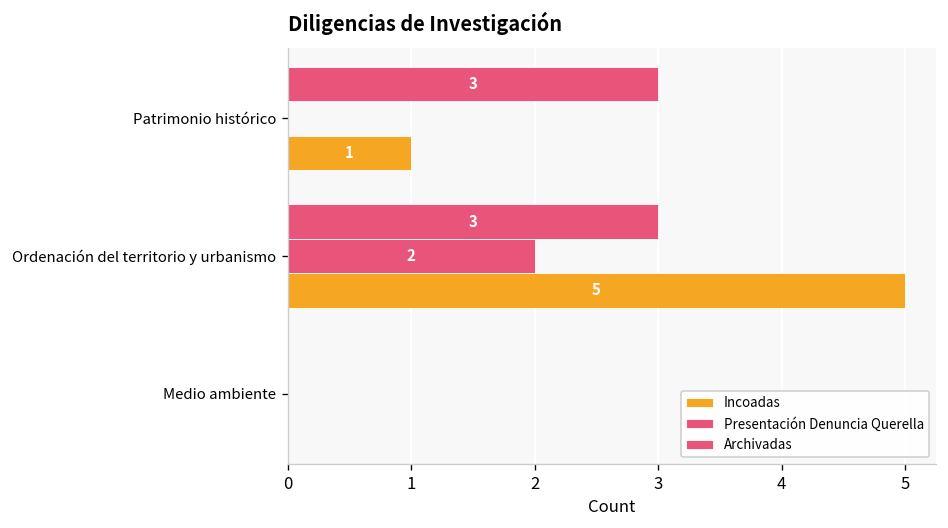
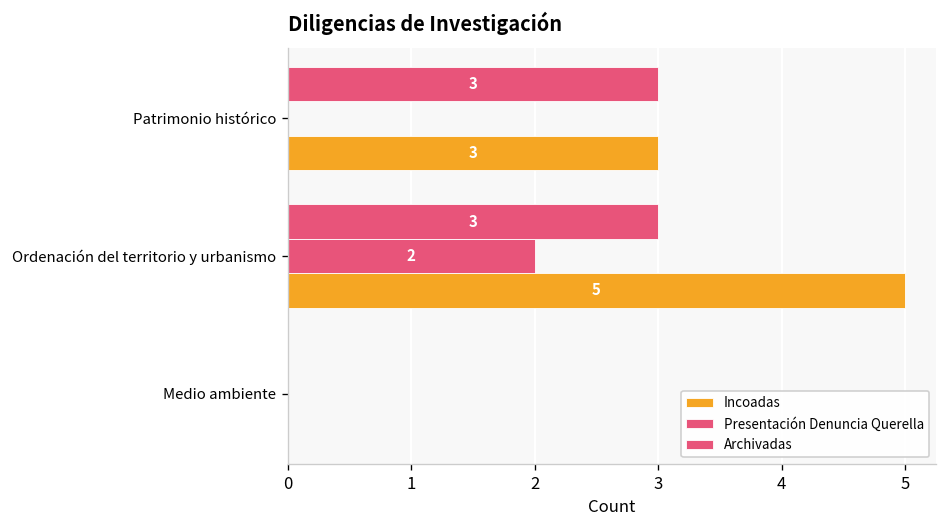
Incoadas, Patrimonio histórico: 1 -> 3
